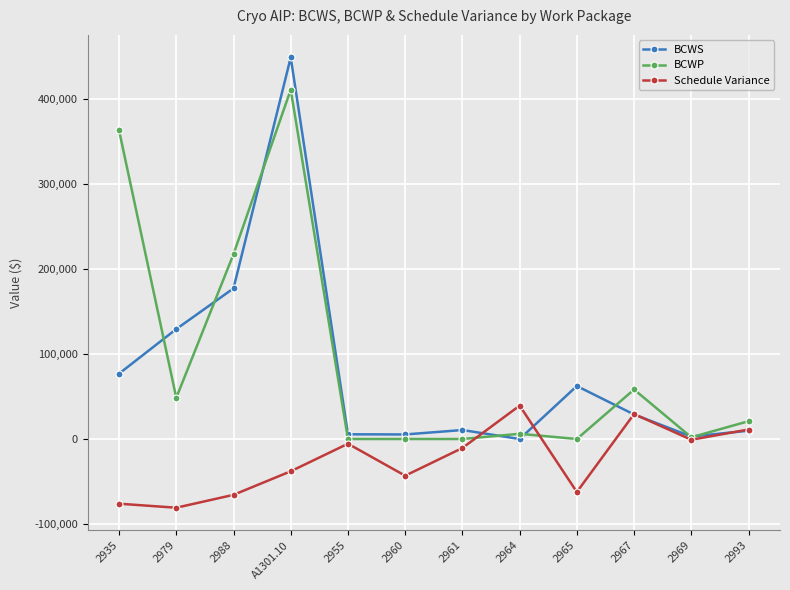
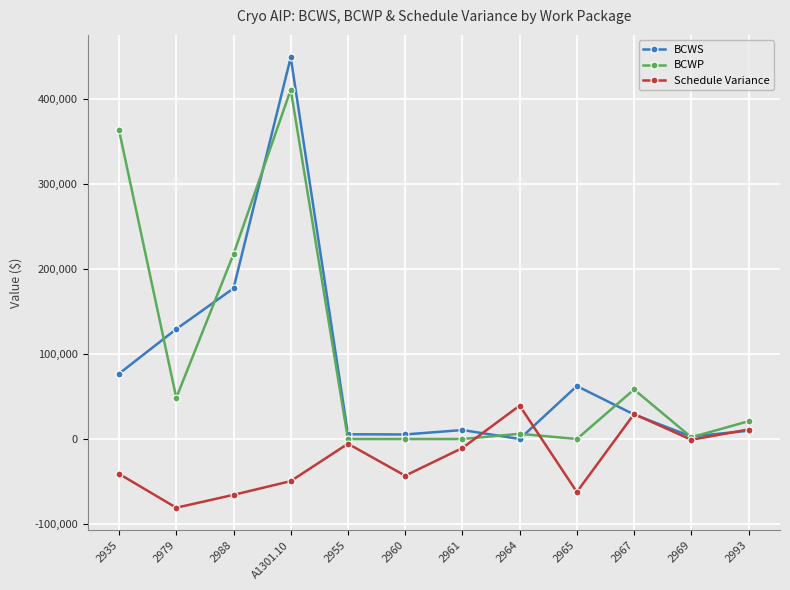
Schedule Variance, 2935: -80,000 -> -40,000
Schedule Variance, A1301.10: -40,000 -> -50,000
